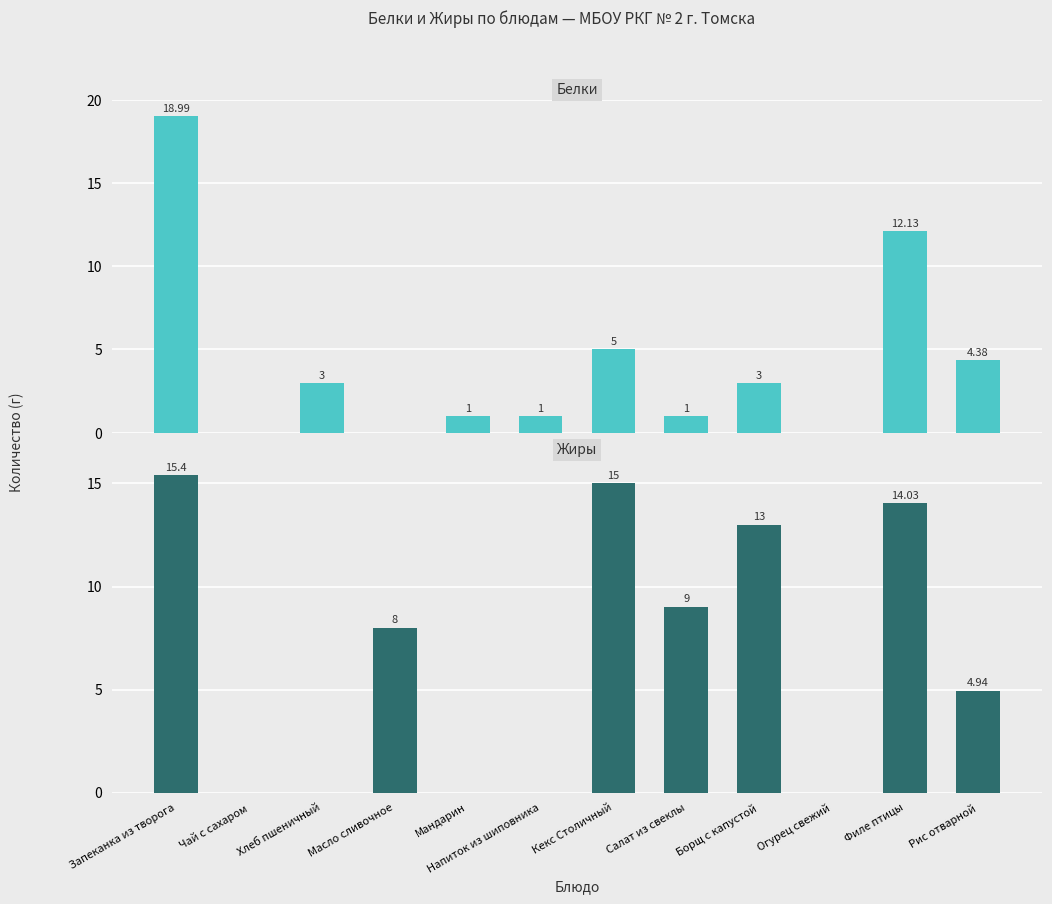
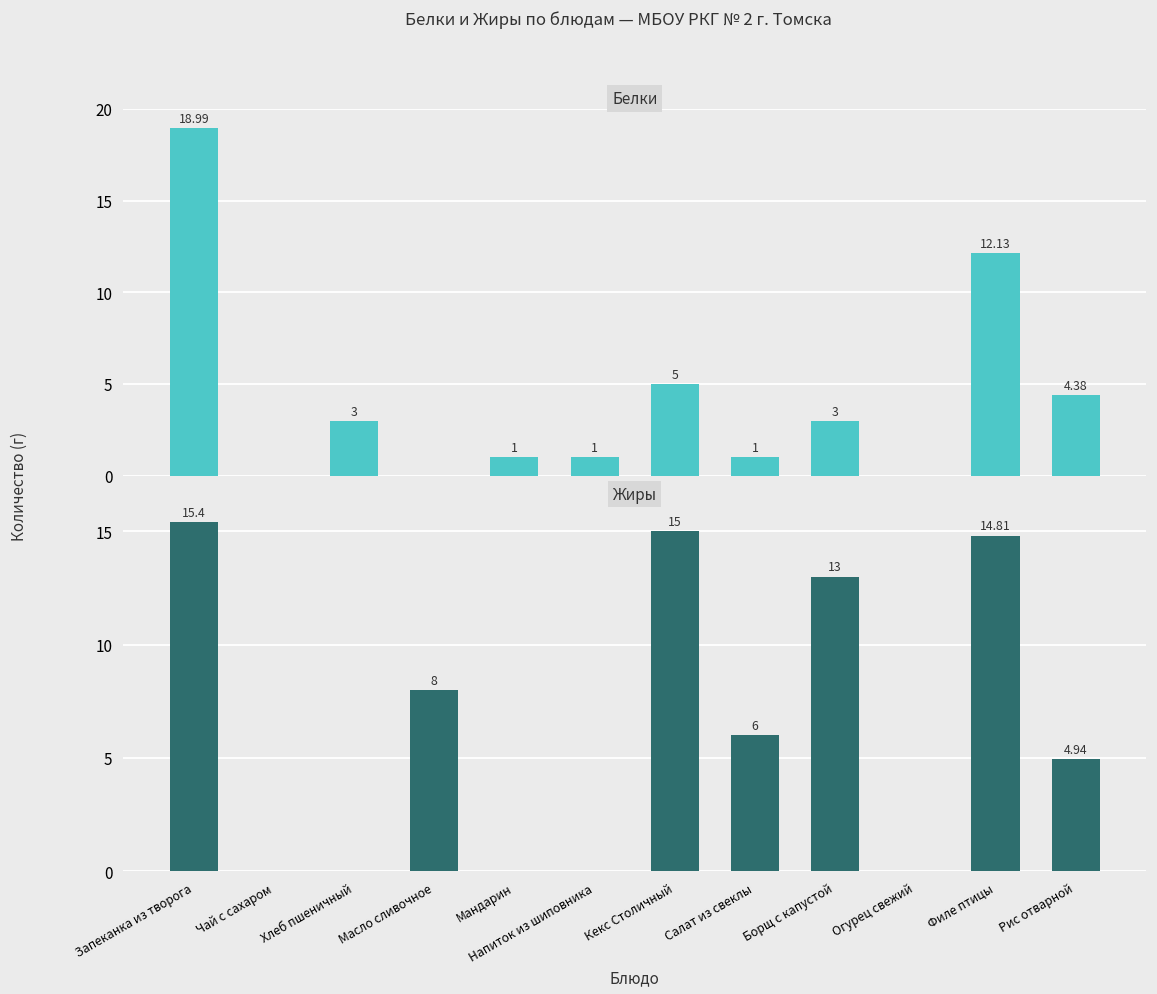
Жиры, Салат из свеклы: 9 -> 6
Жиры, Филе птицы: 14.03 -> 14.81
